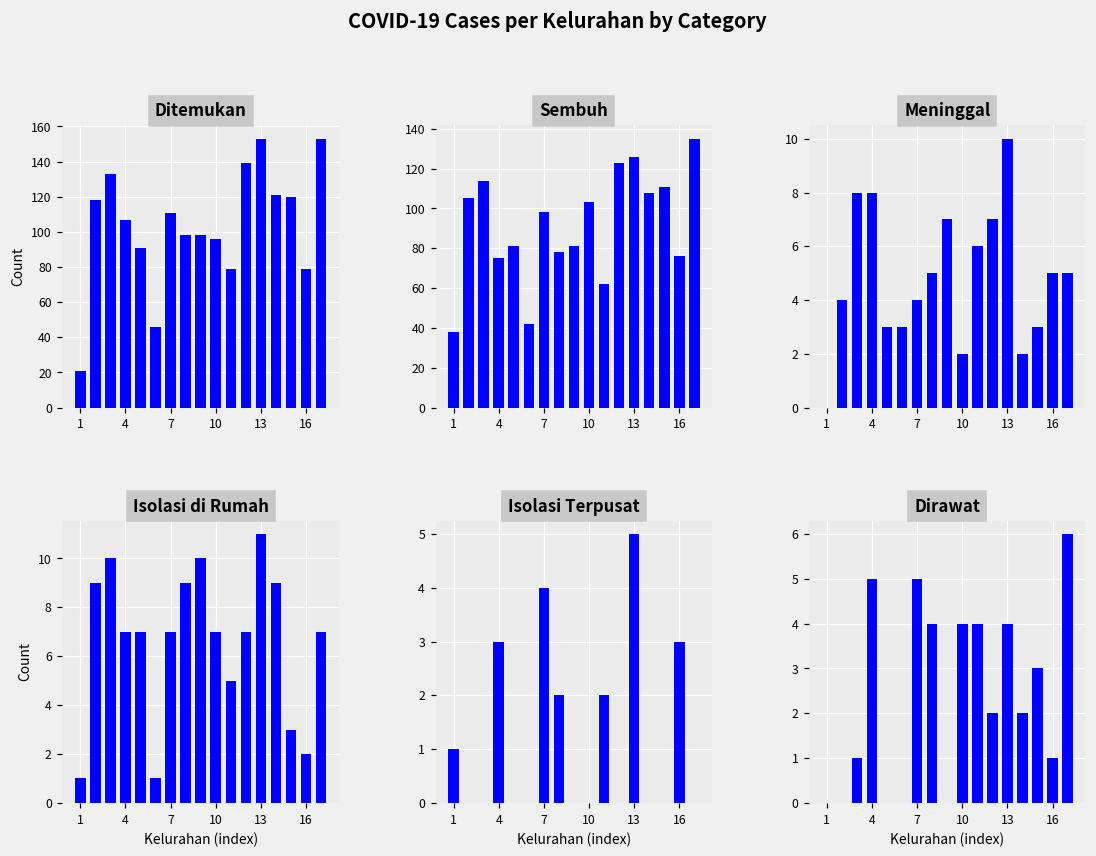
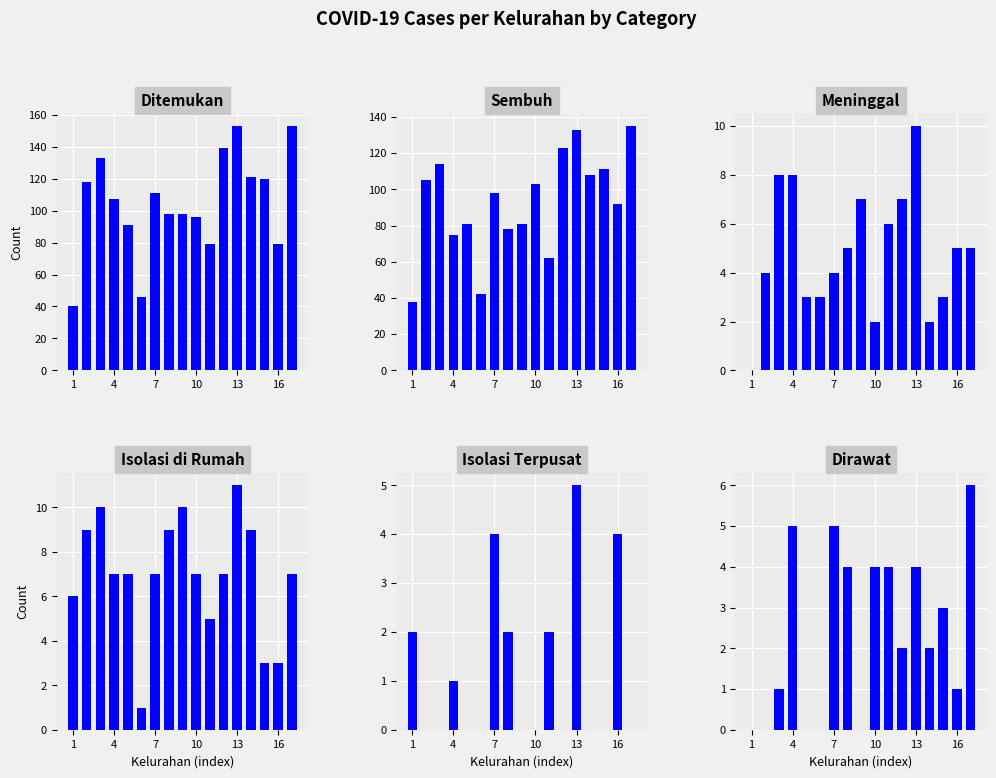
Ditemukan, 1: 21 -> 40
Sembuh, 13: 126 -> 133
Sembuh, 16: 76 -> 92
Isolasi di Rumah, 1: 1 -> 6
Isolasi di Rumah, 16: 2 -> 3
Isolasi Terpusat, 1: 1 -> 2
Isolasi Terpusat, 4: 3 -> 1
Isolasi Terpusat, 16: 3 -> 4
